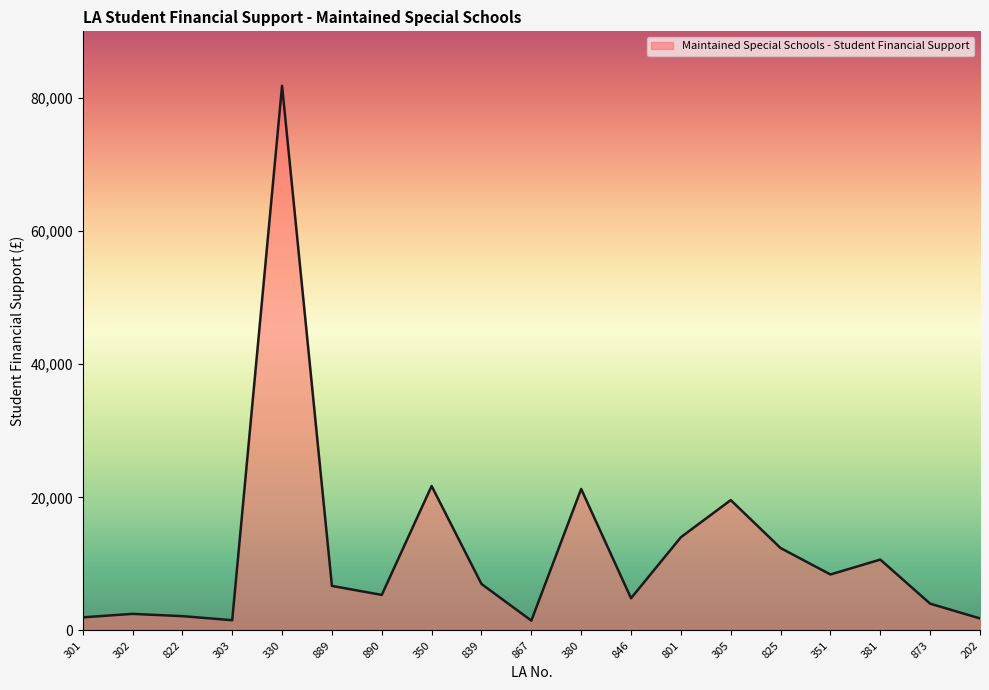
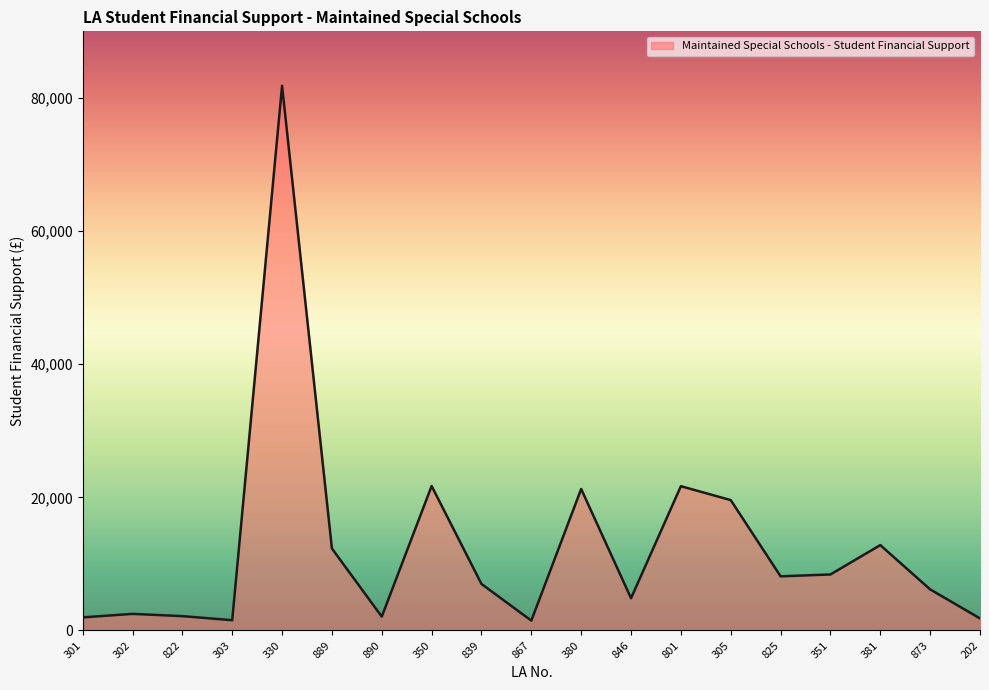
889: 7,000 -> 12,000
890: 5,000 -> 2,000
801: 14,000 -> 22,000
825: 12,000 -> 8,000
381: 11,000 -> 13,000
873: 4,000 -> 6,000
